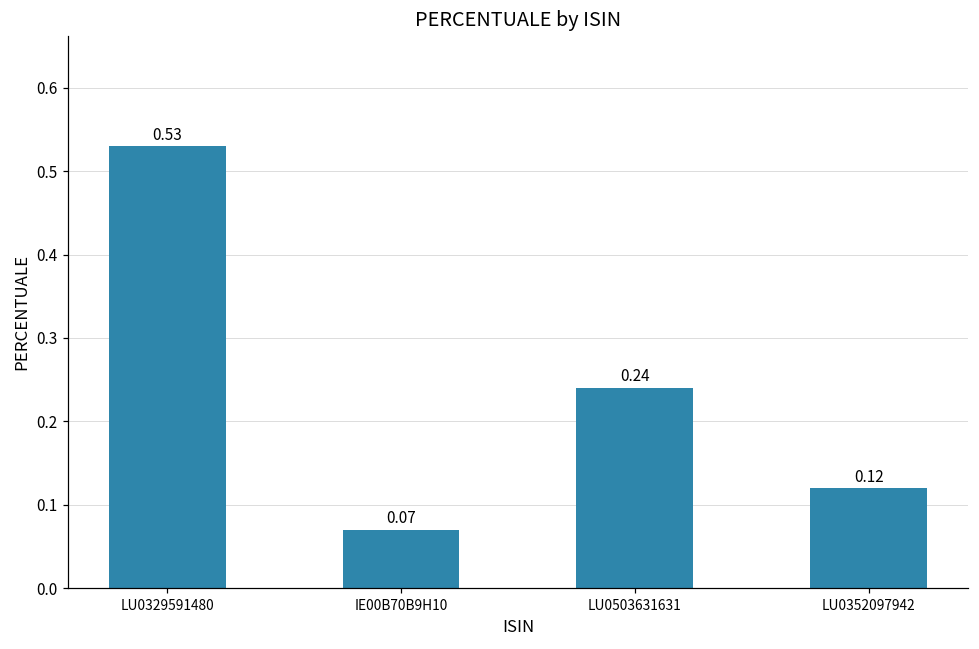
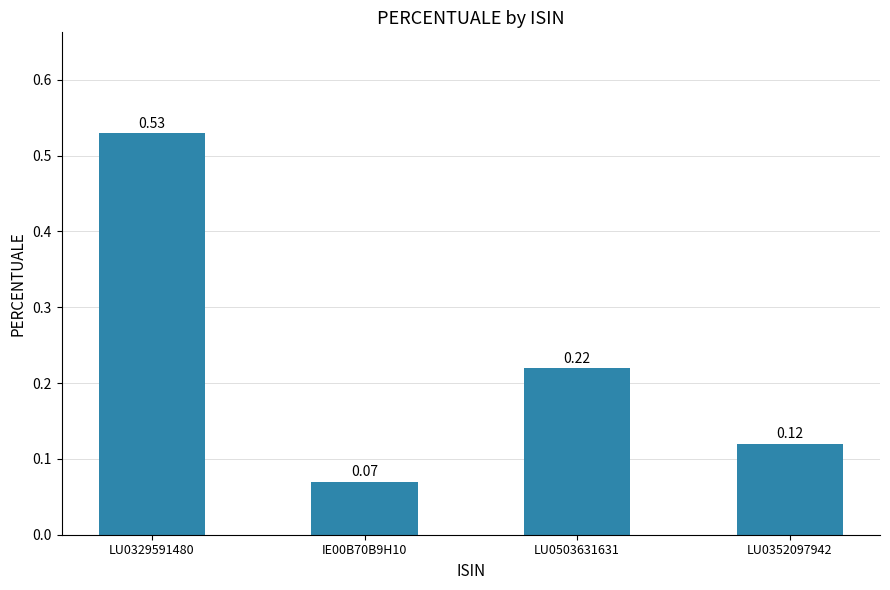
LU0503631631: 0.24 -> 0.22
